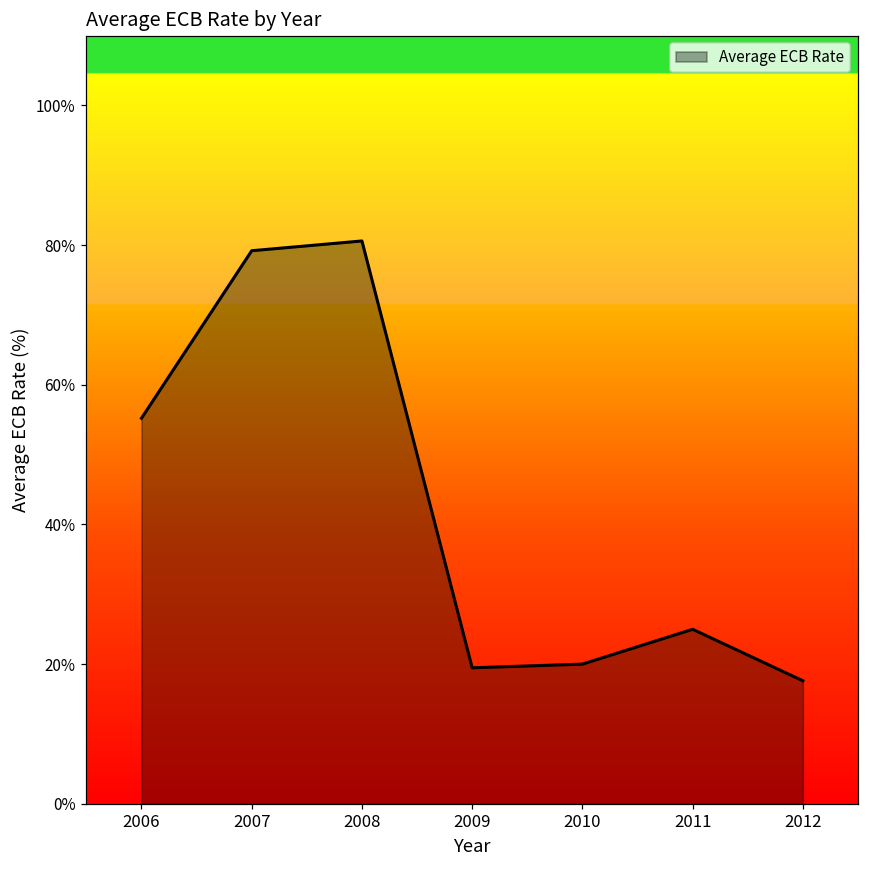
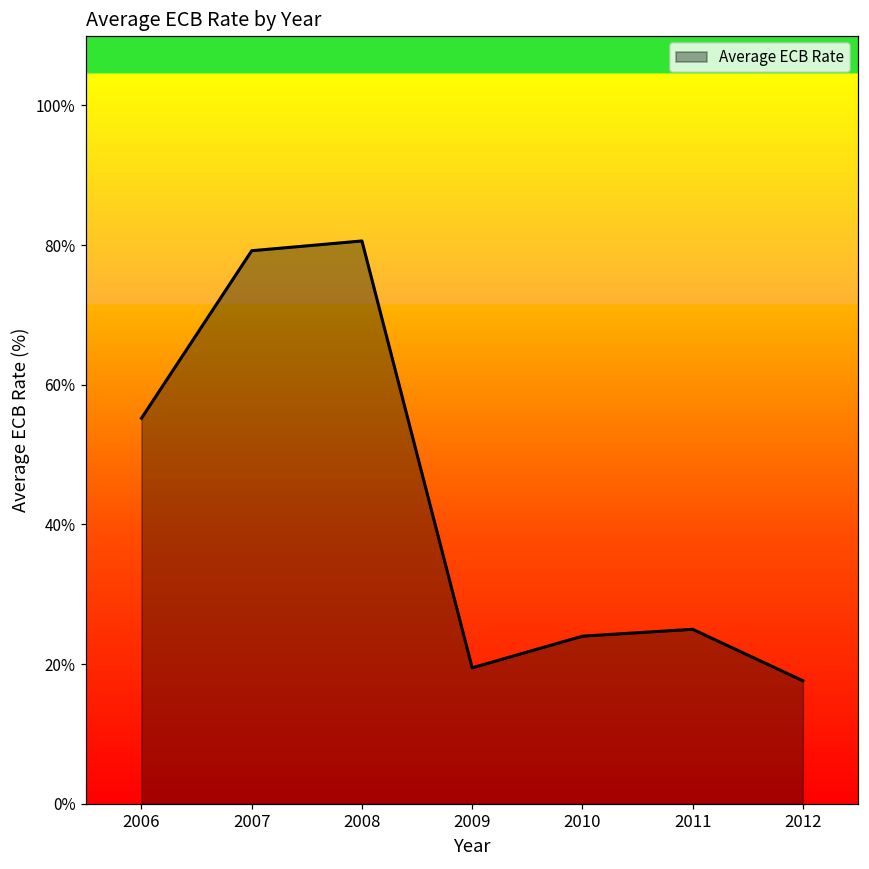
2010: 20% -> 24%
